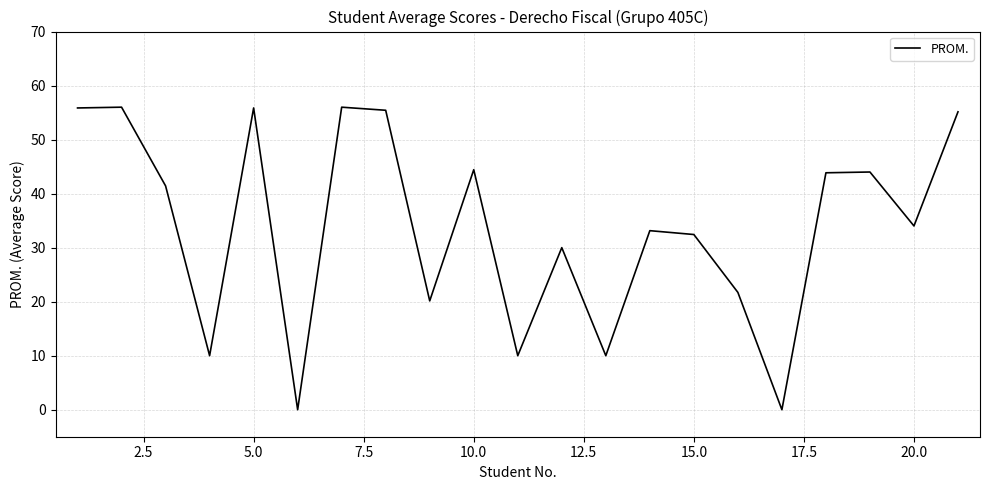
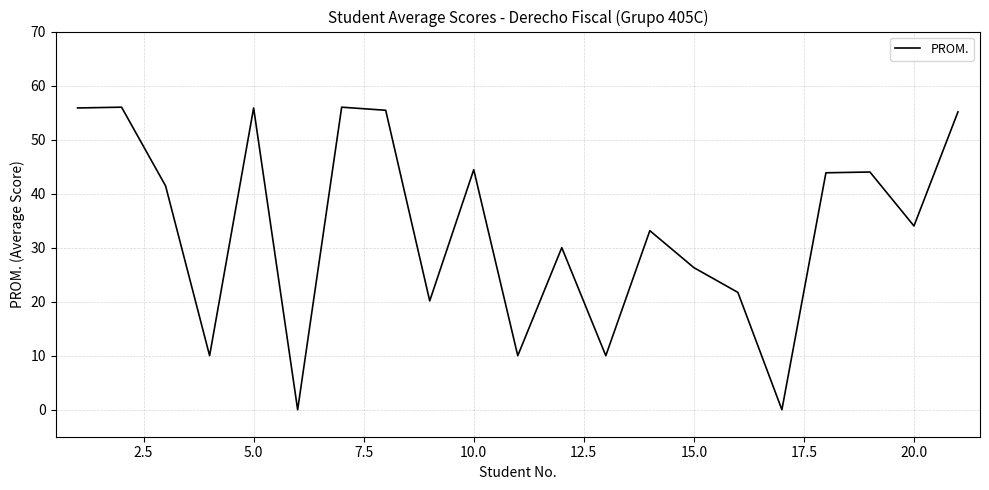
15.0: 32 -> 26
